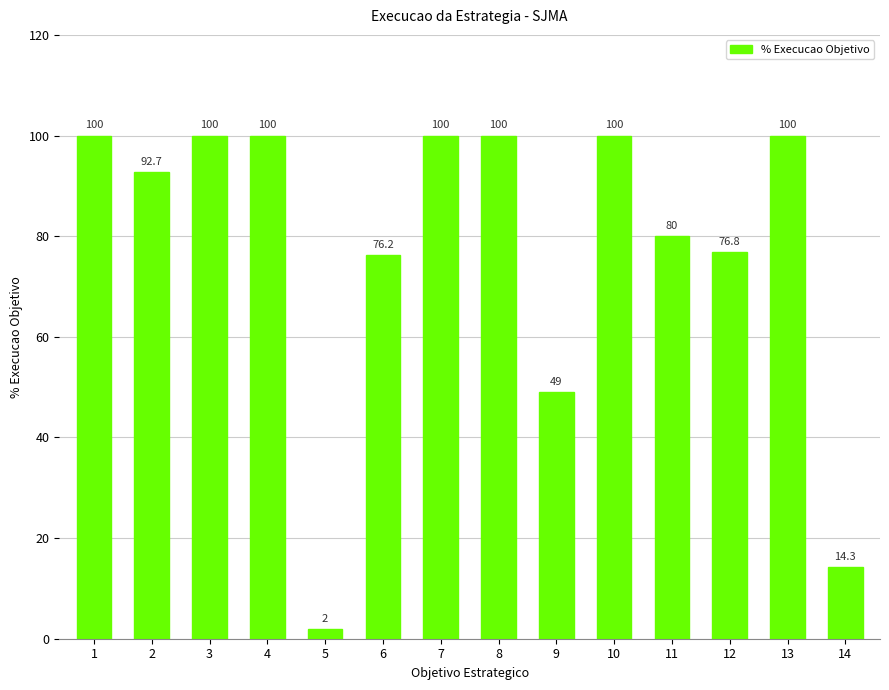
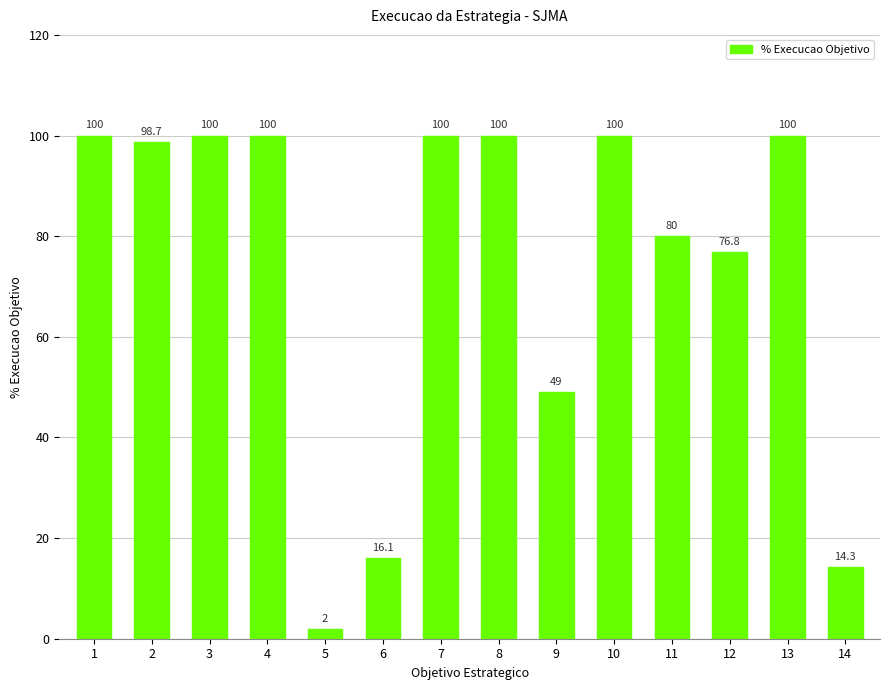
2: 92.7 -> 98.7
6: 76.2 -> 16.1
